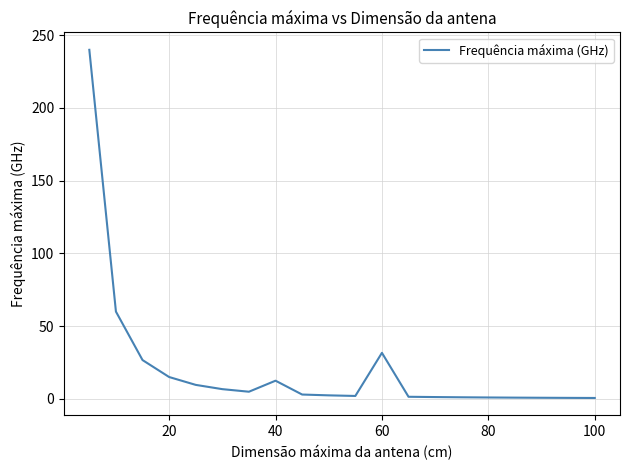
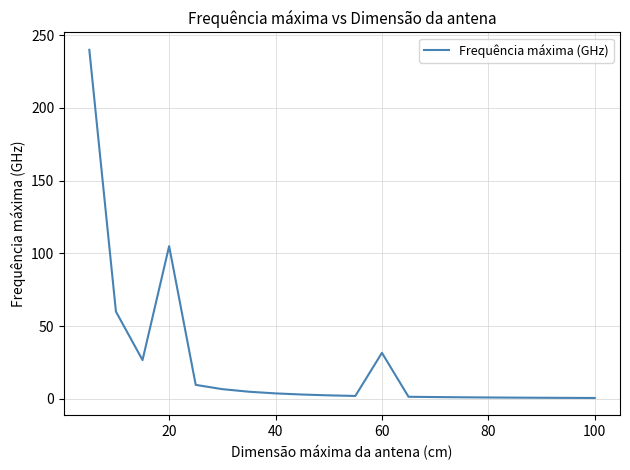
20: 15 -> 105
40: 12 -> 4
